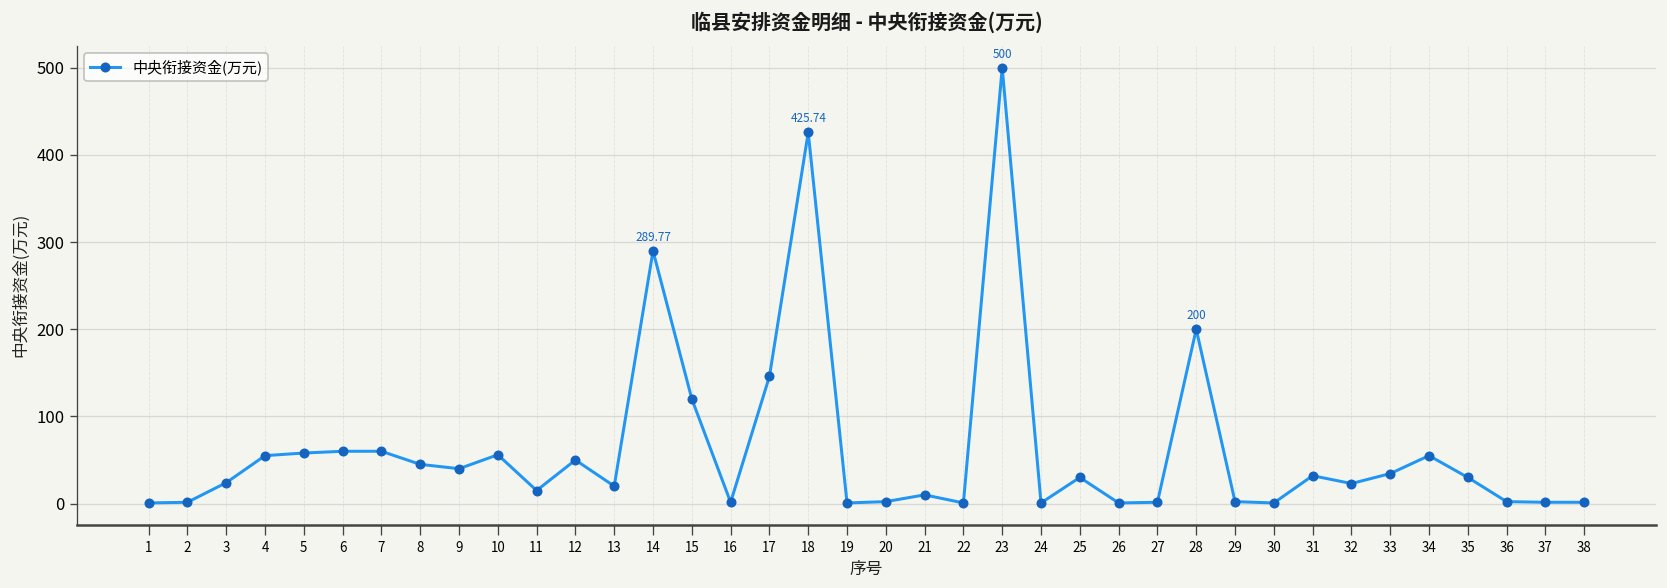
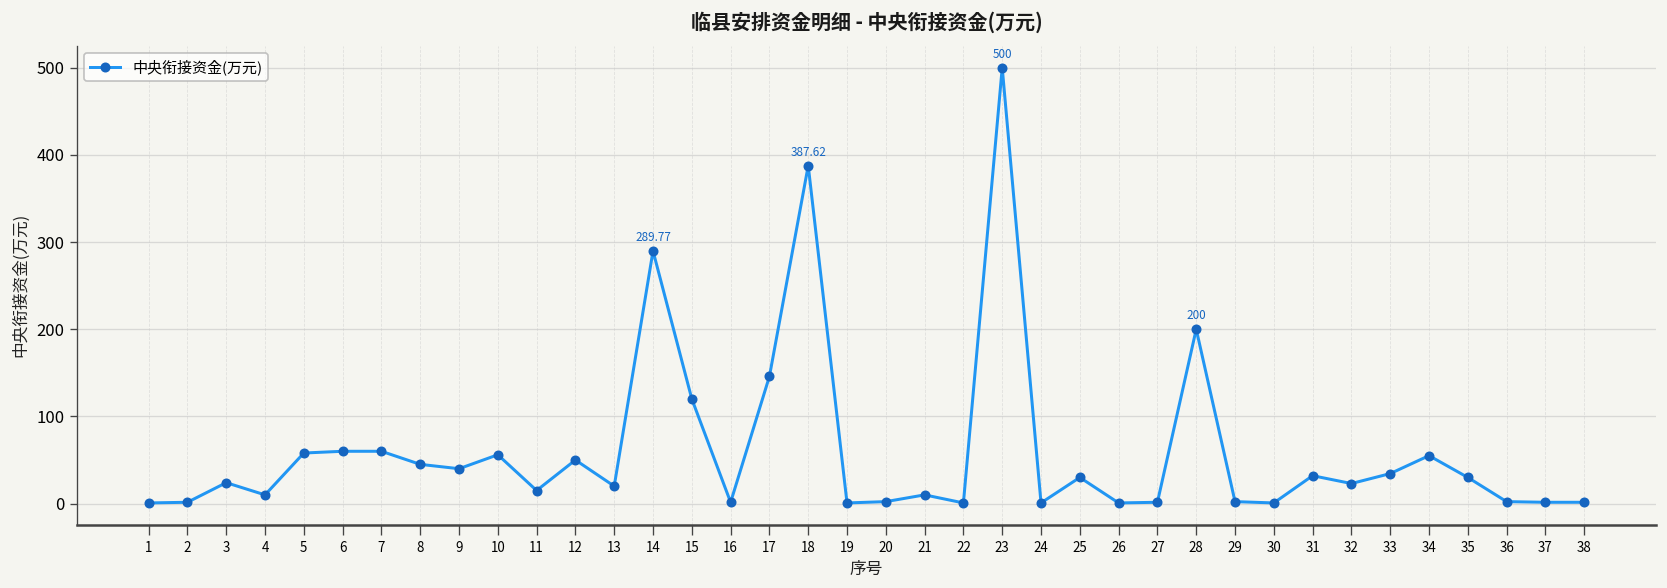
4: 60 -> 10
18: 425.74 -> 387.62
